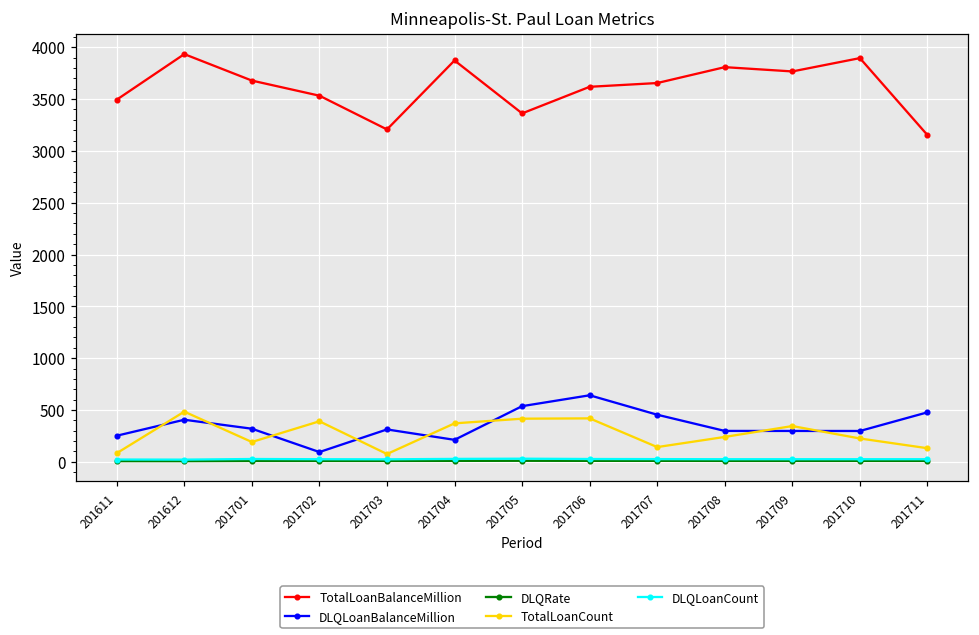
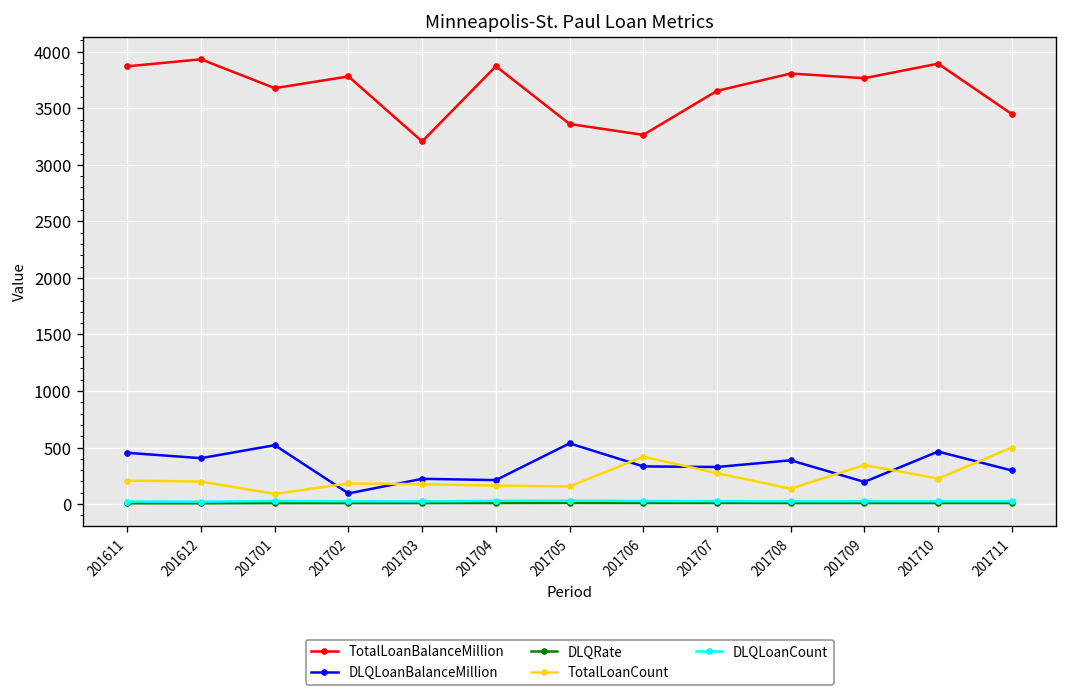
TotalLoanBalanceMillion, 201611: 3500 -> 3900
DLQLoanBalanceMillion, 201611: 300 -> 500
TotalLoanCount, 201611: 100 -> 200
TotalLoanCount, 201612: 500 -> 200
DLQLoanBalanceMillion, 201701: 300 -> 500
TotalLoanCount, 201701: 200 -> 100
TotalLoanBalanceMillion, 201702: 3500 -> 3800
TotalLoanCount, 201702: 400 -> 200
DLQLoanBalanceMillion, 201703: 300 -> 200
TotalLoanCount, 201703: 100 -> 200
TotalLoanCount, 201704: 400 -> 200
TotalLoanCount, 201705: 400 -> 200
TotalLoanBalanceMillion, 201706: 3600 -> 3300
DLQLoanBalanceMillion, 201706: 600 -> 300
DLQLoanBalanceMillion, 201707: 500 -> 300
TotalLoanCount, 201707: 100 -> 300
DLQLoanBalanceMillion, 201708: 300 -> 400
TotalLoanCount, 201708: 200 -> 100
DLQLoanBalanceMillion, 201709: 300 -> 200
DLQLoanBalanceMillion, 201710: 300 -> 500
TotalLoanBalanceMillion, 201711: 3200 -> 3400
DLQLoanBalanceMillion, 201711: 500 -> 300
TotalLoanCount, 201711: 100 -> 500
